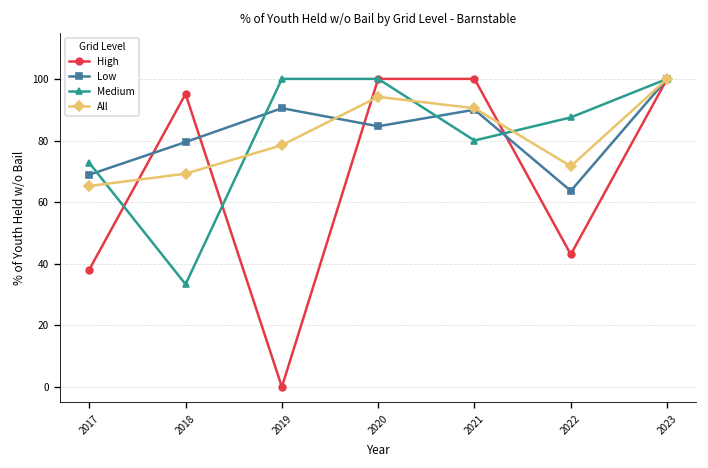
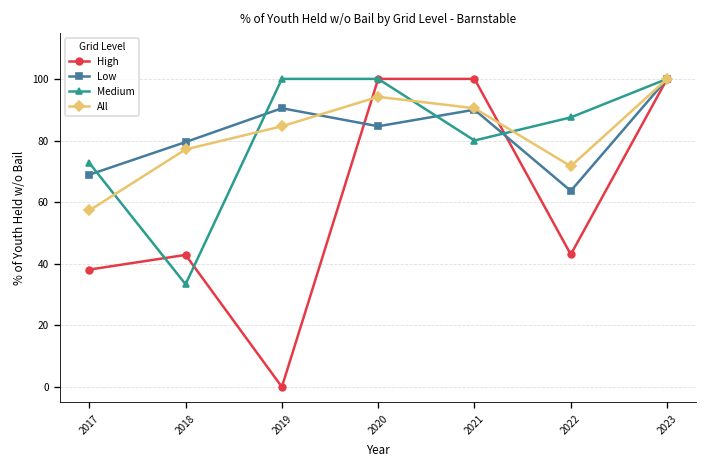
All, 2017: 65 -> 57
High, 2018: 95 -> 43
All, 2018: 69 -> 77
All, 2019: 78 -> 85
